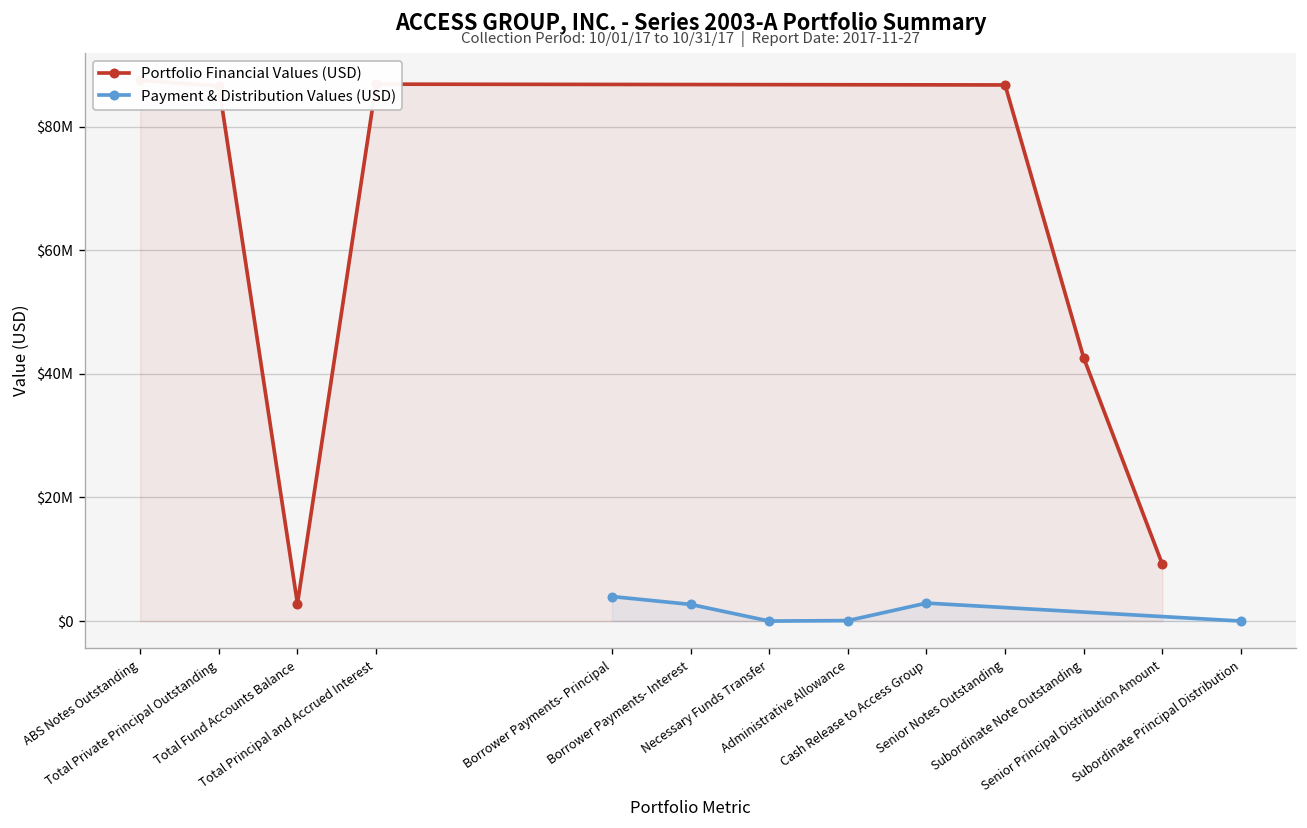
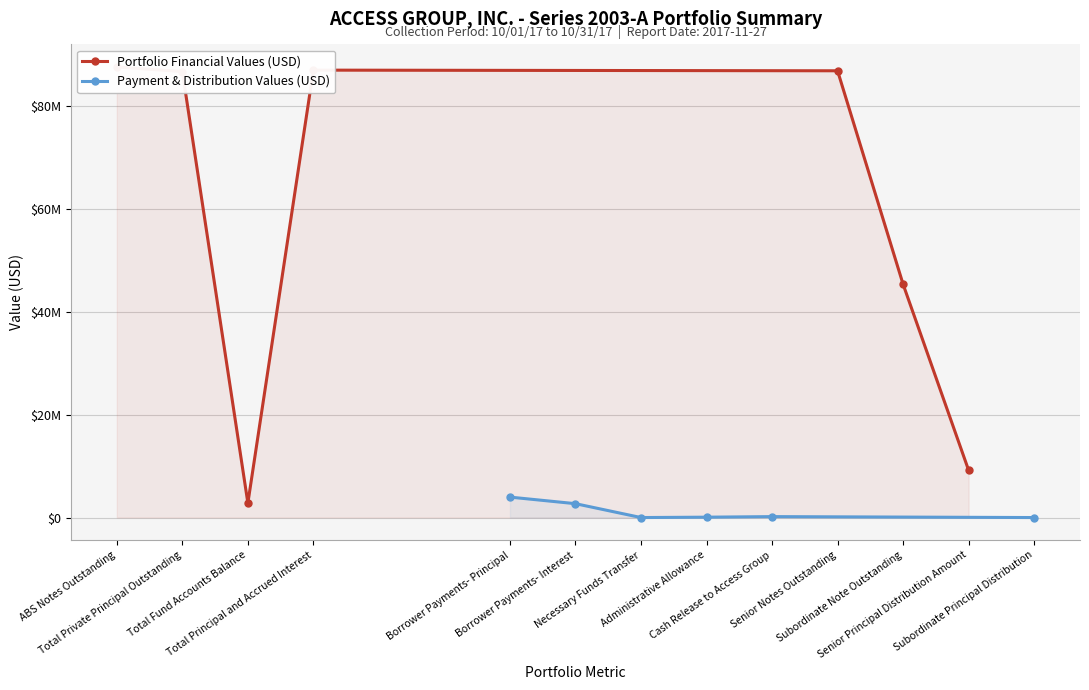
Payment & Distribution Values (USD), Cash Release to Access Group: $3000000 -> $0
Portfolio Financial Values (USD), Subordinate Note Outstanding: $43000000 -> $45000000
